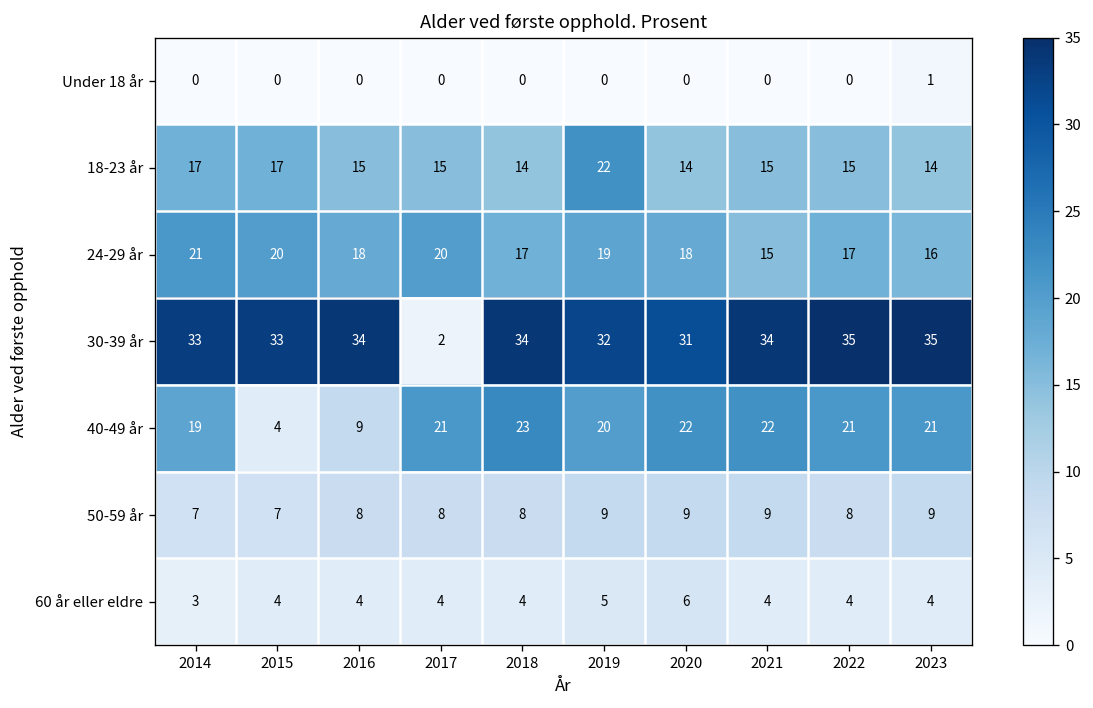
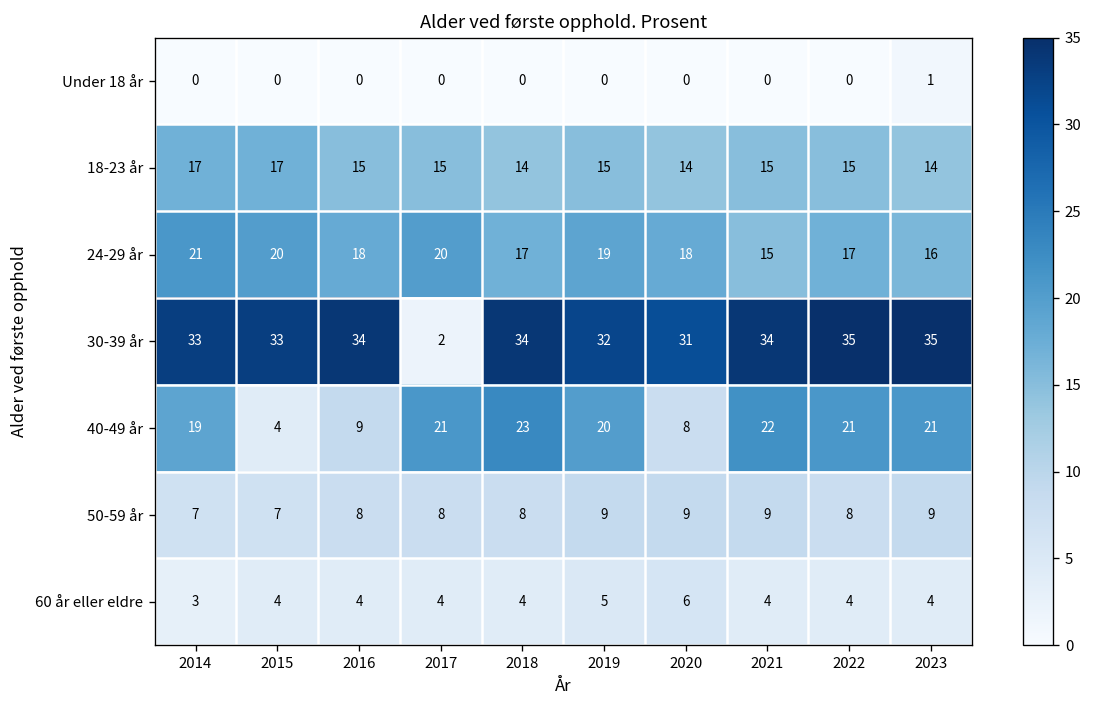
18-23 år, 2019: 22 -> 15
40-49 år, 2020: 22 -> 8
